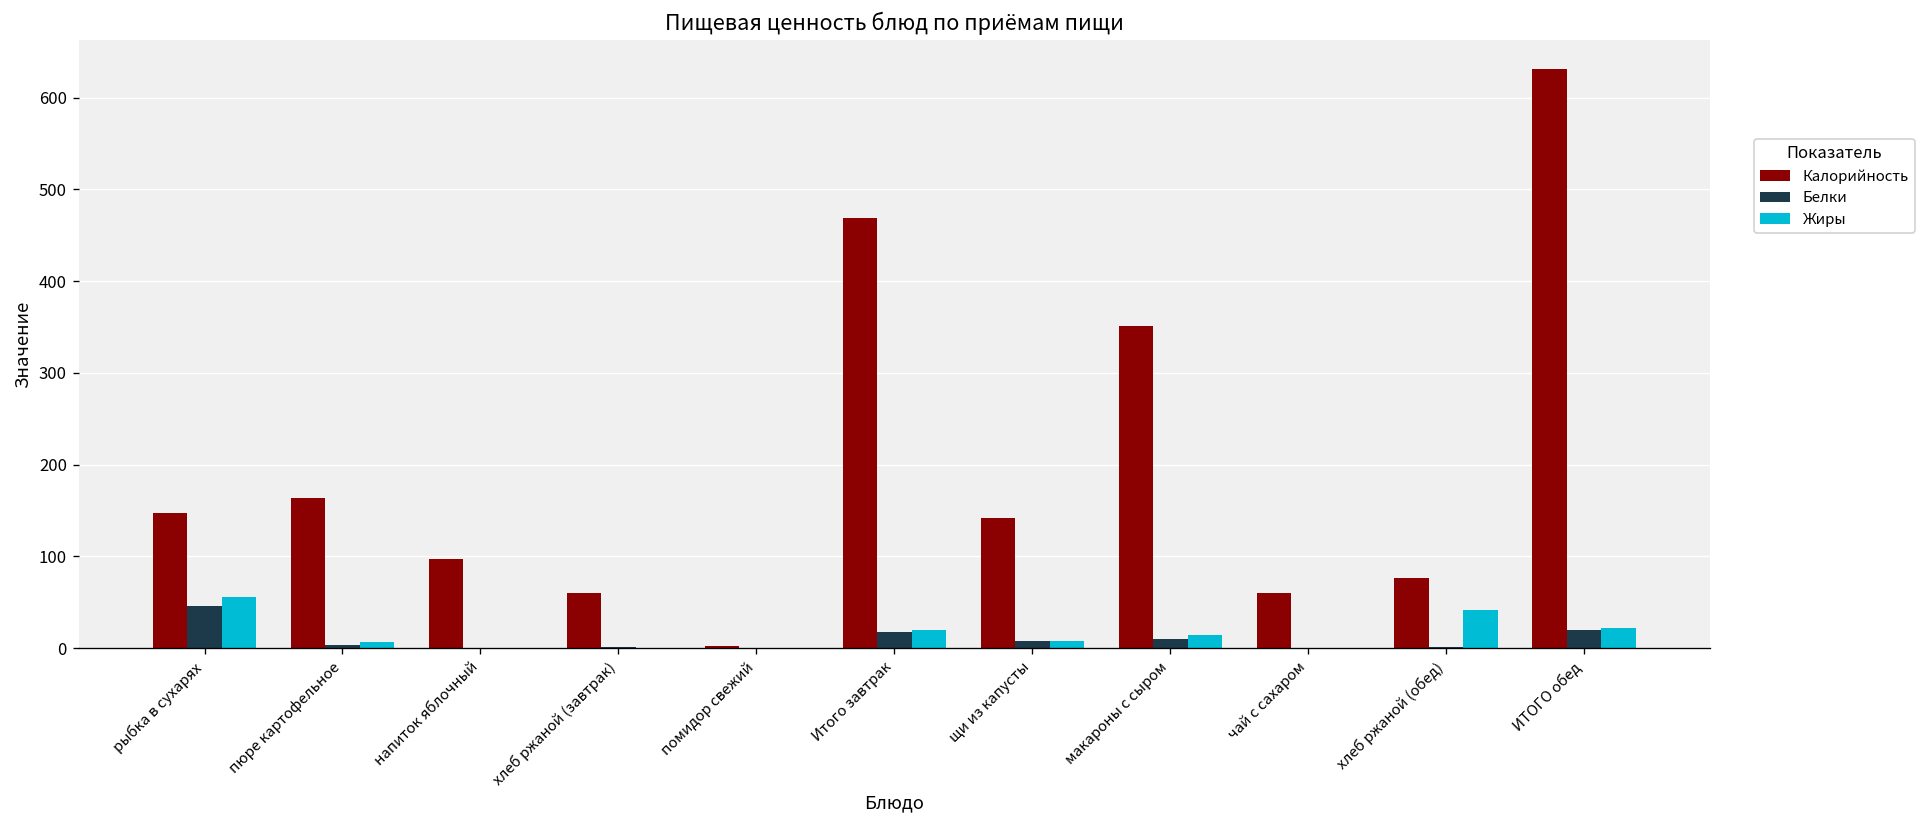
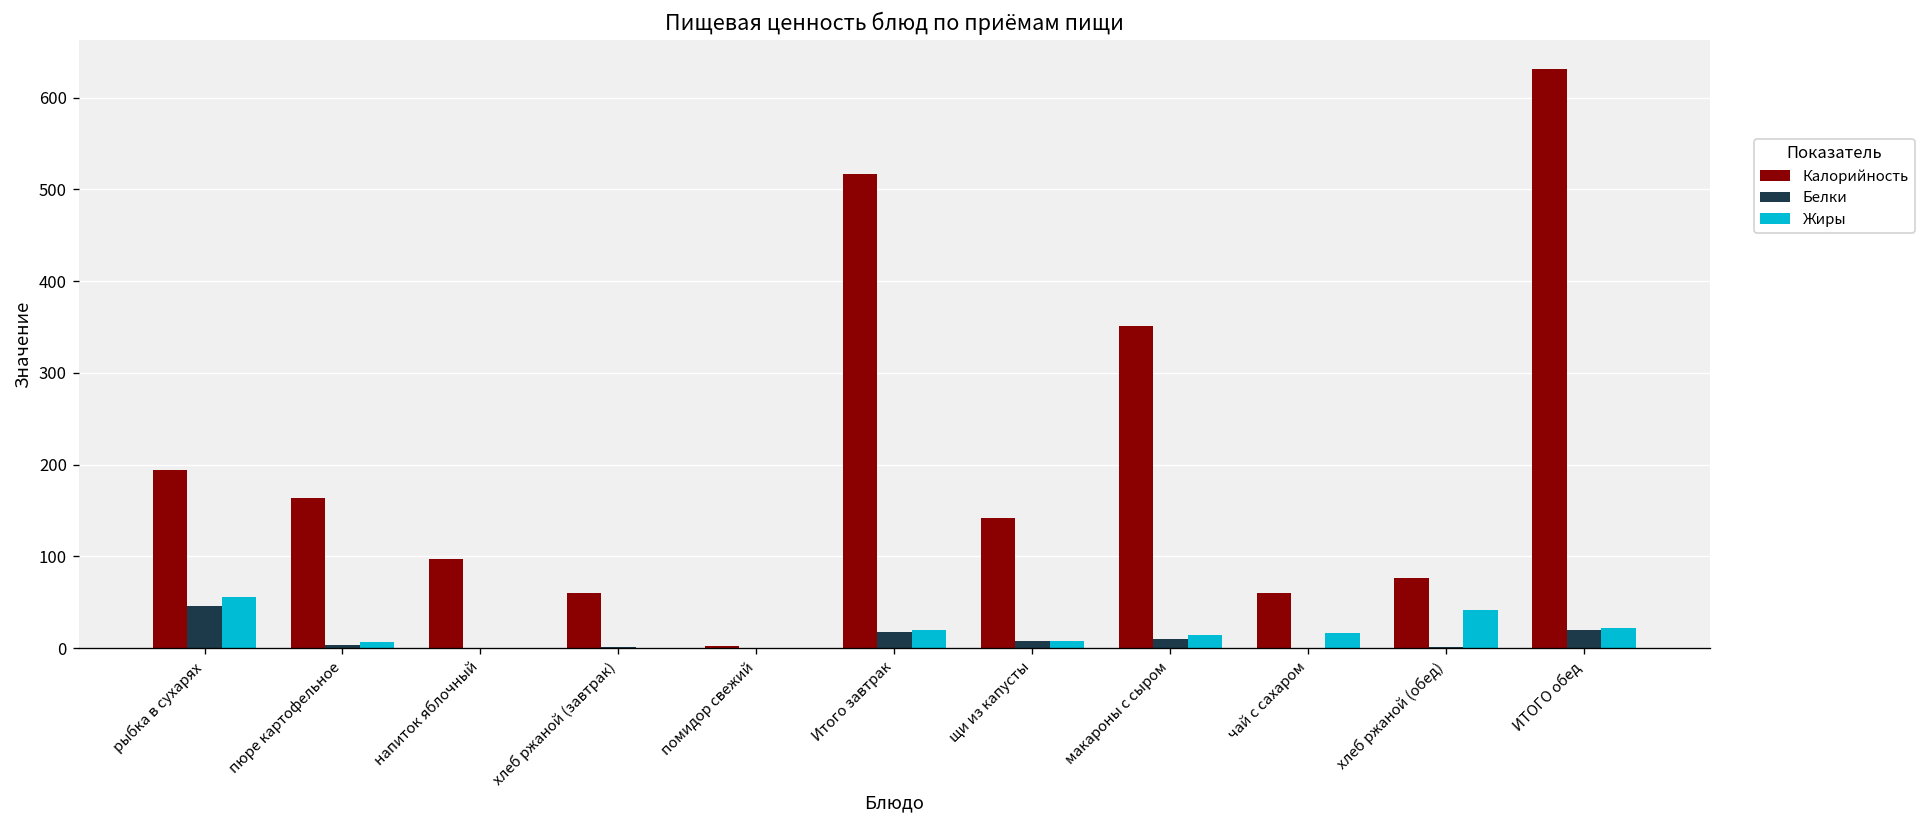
Калорийность, рыбка в сухарях: 150 -> 190
Калорийность, Итого завтрак: 470 -> 520
Жиры, чай с сахаром: 0 -> 20
